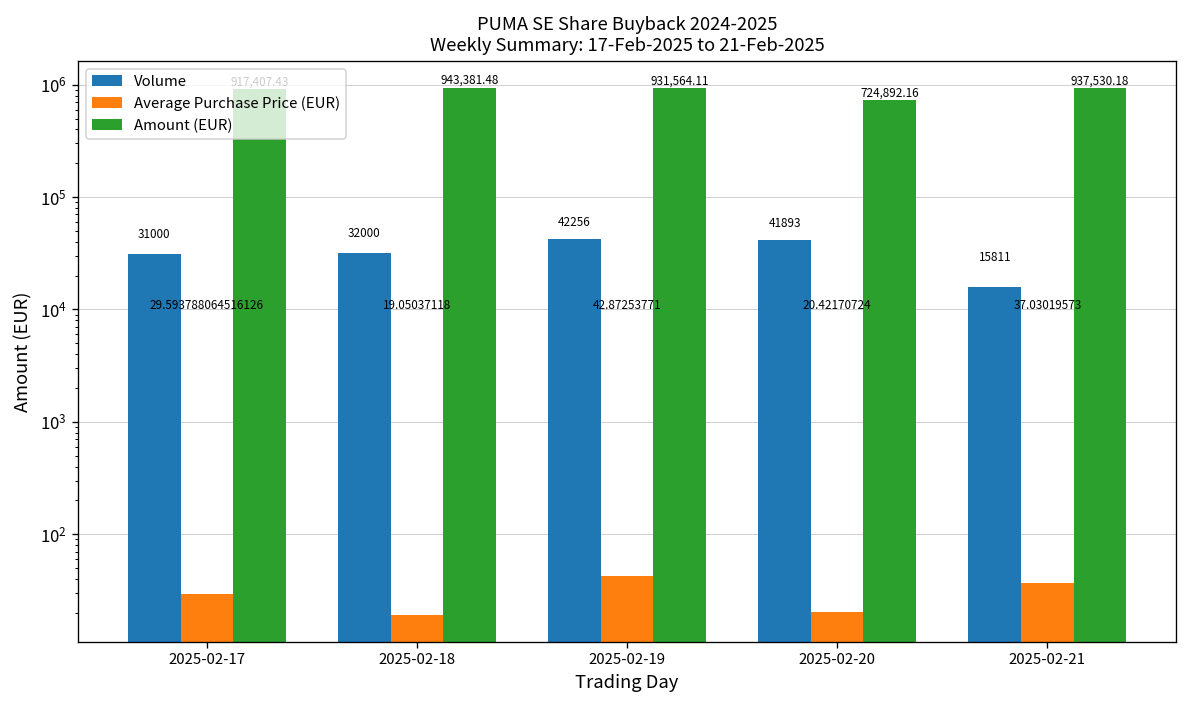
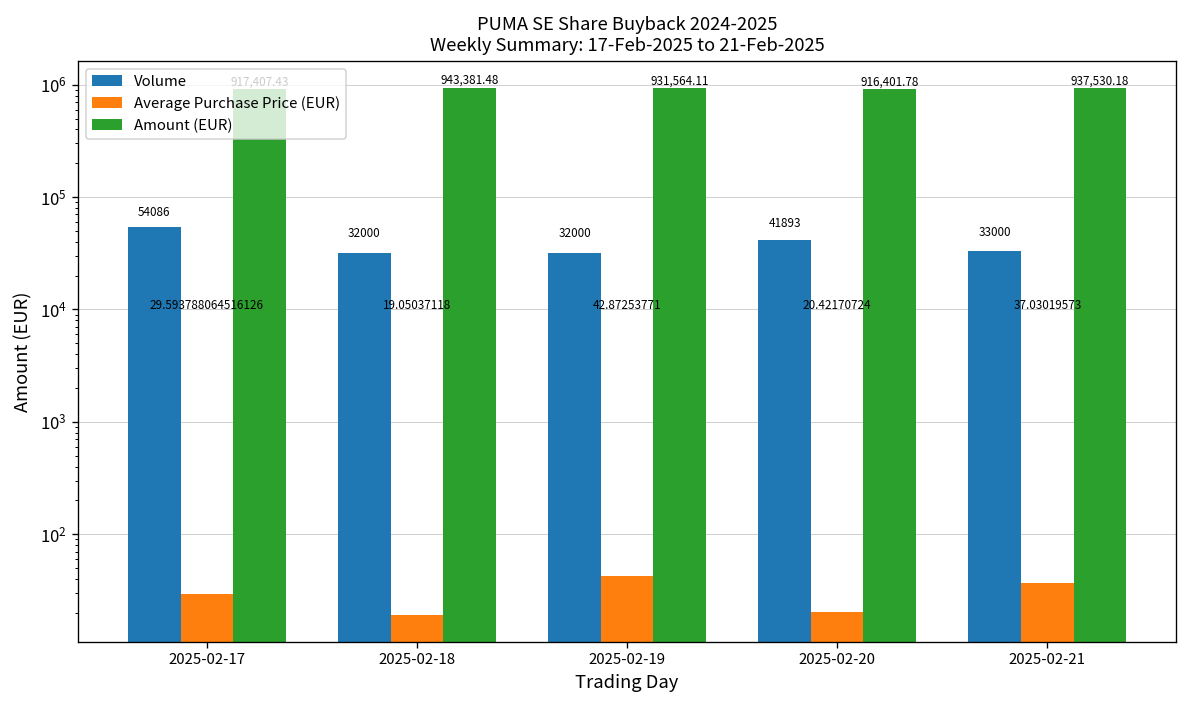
Volume, 2025-02-17: 31000 -> 54086
Volume, 2025-02-19: 42256 -> 32000
Amount (EUR), 2025-02-20: 724,892.16 -> 916,401.78
Volume, 2025-02-21: 15811 -> 33000
